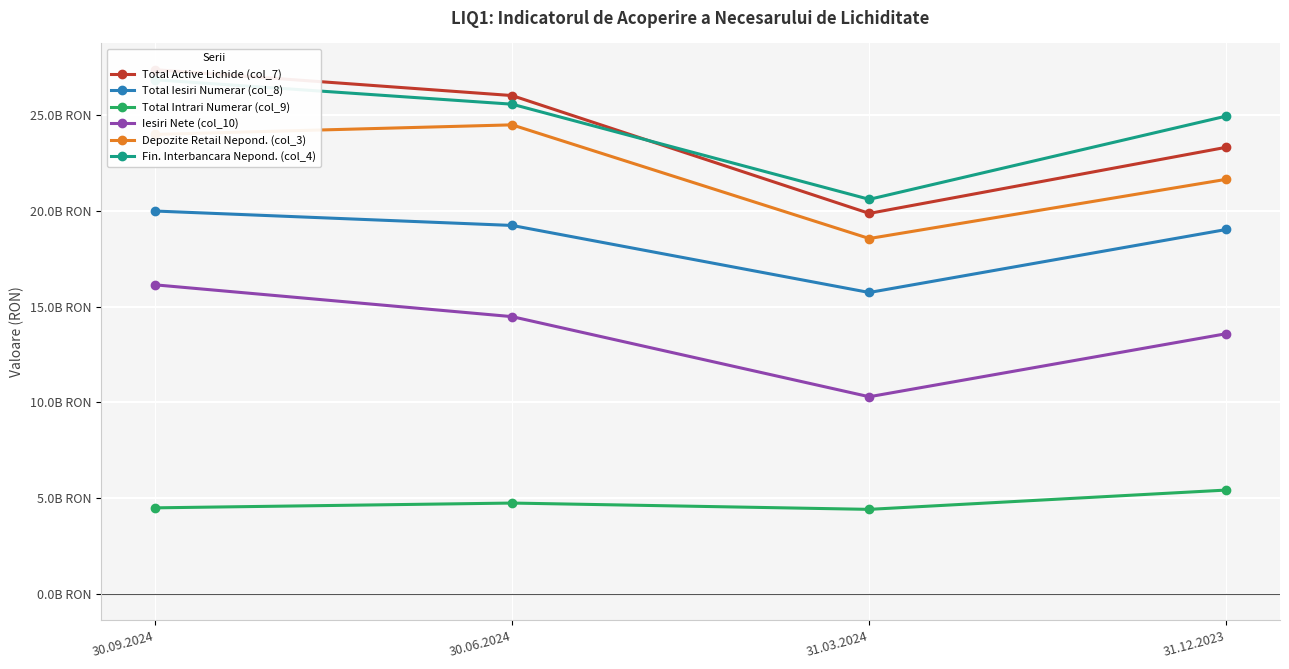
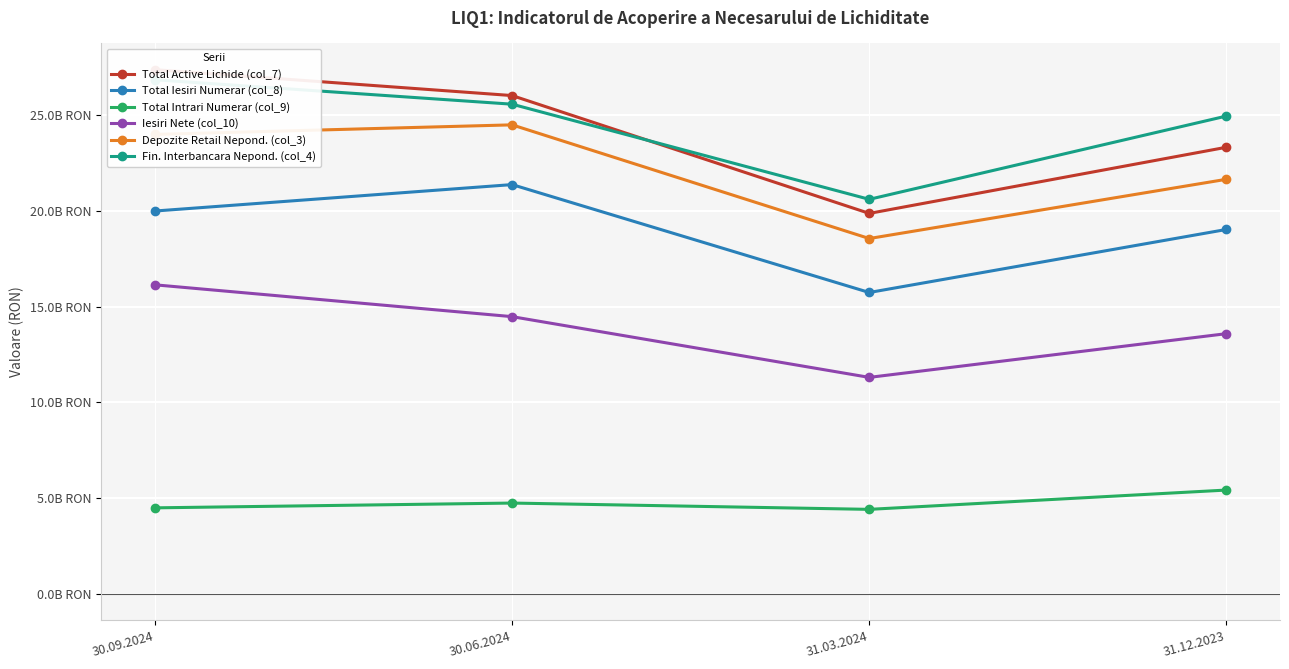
Total Iesiri Numerar (col_8), 30.06.2024: 19.2B RON -> 21.4B RON
Iesiri Nete (col_10), 31.03.2024: 10.3B RON -> 11.3B RON
